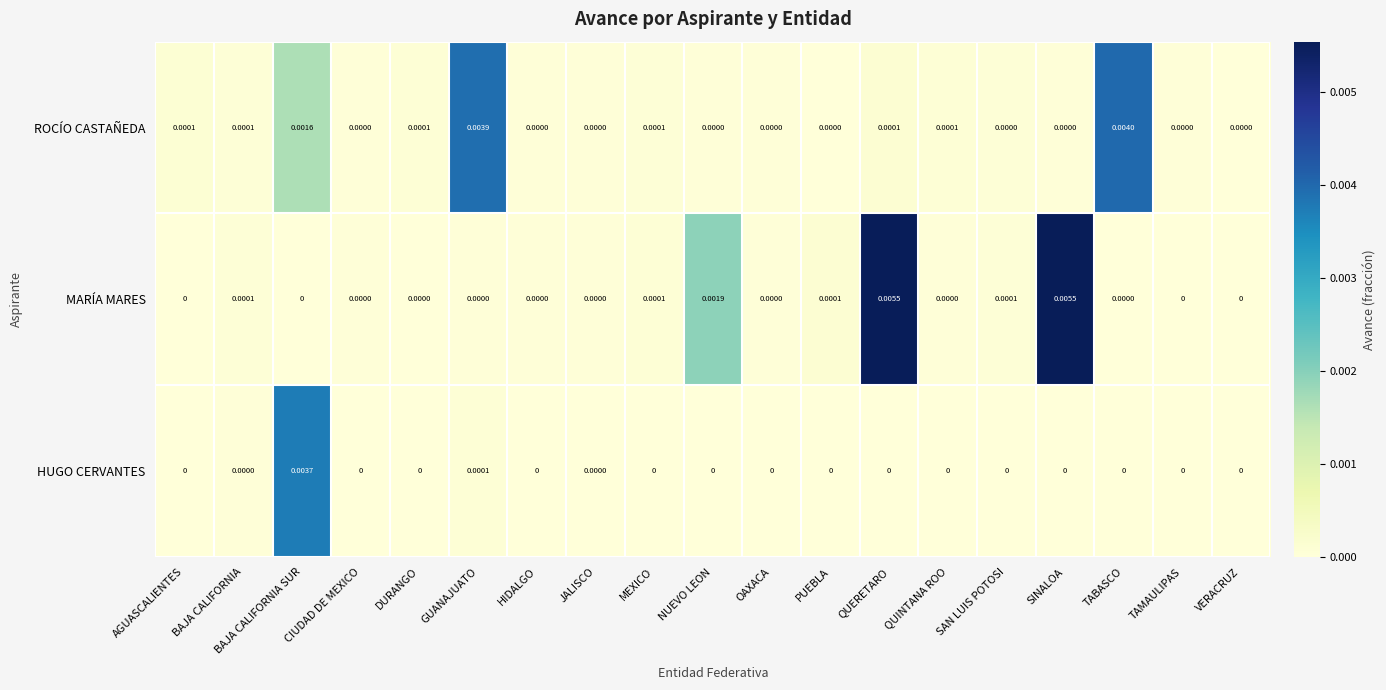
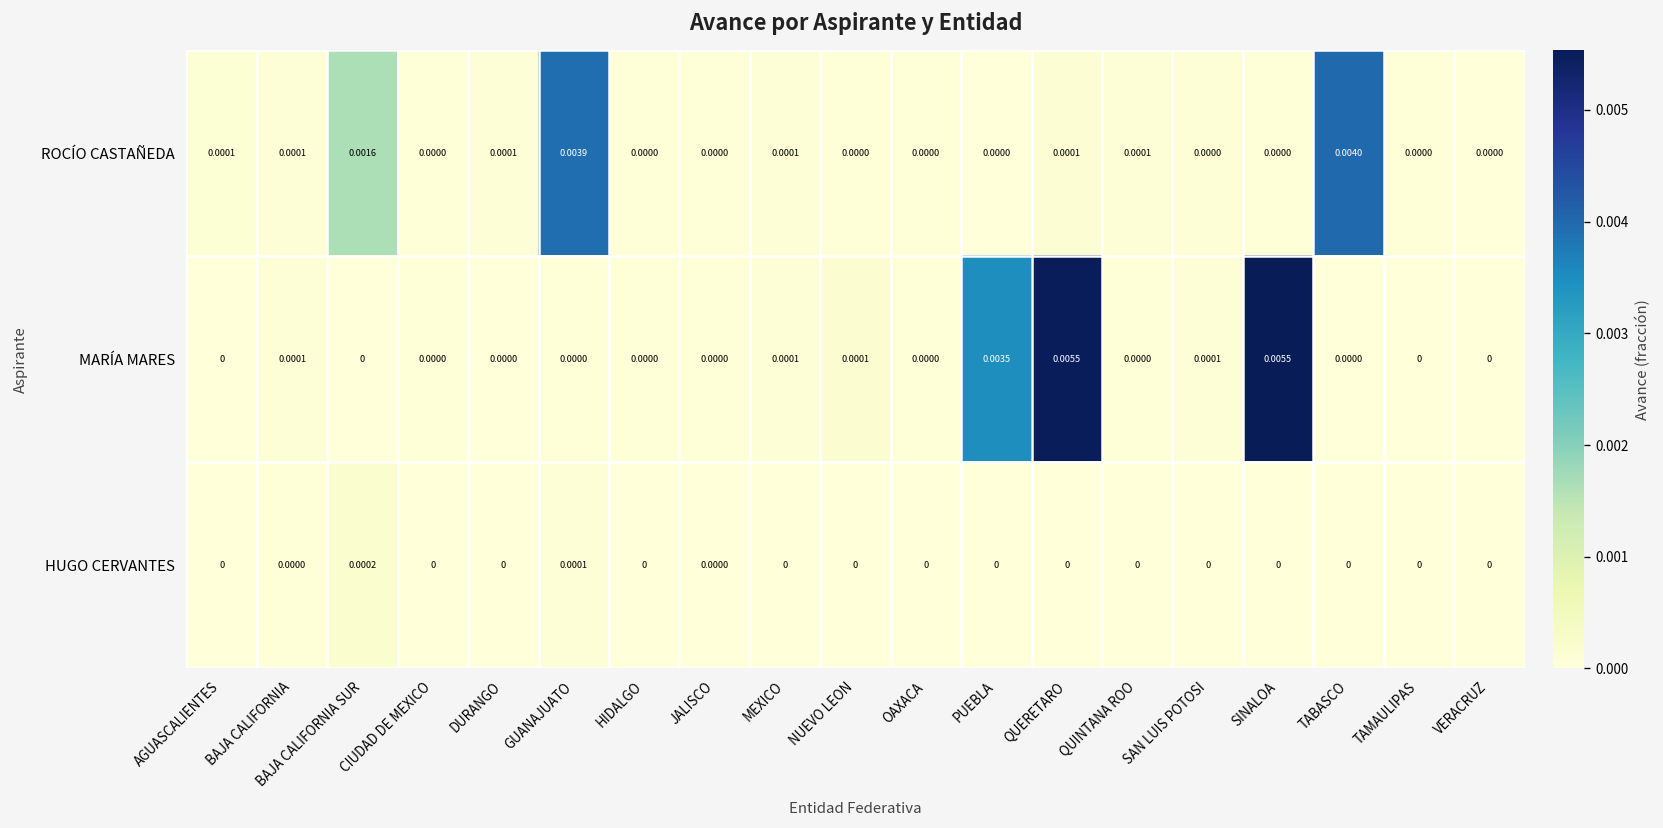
MARÍA MARES, NUEVO LEON: 0.0019 -> 0.0001
MARÍA MARES, PUEBLA: 0.0001 -> 0.0035
HUGO CERVANTES, BAJA CALIFORNIA SUR: 0.0037 -> 0.0002
